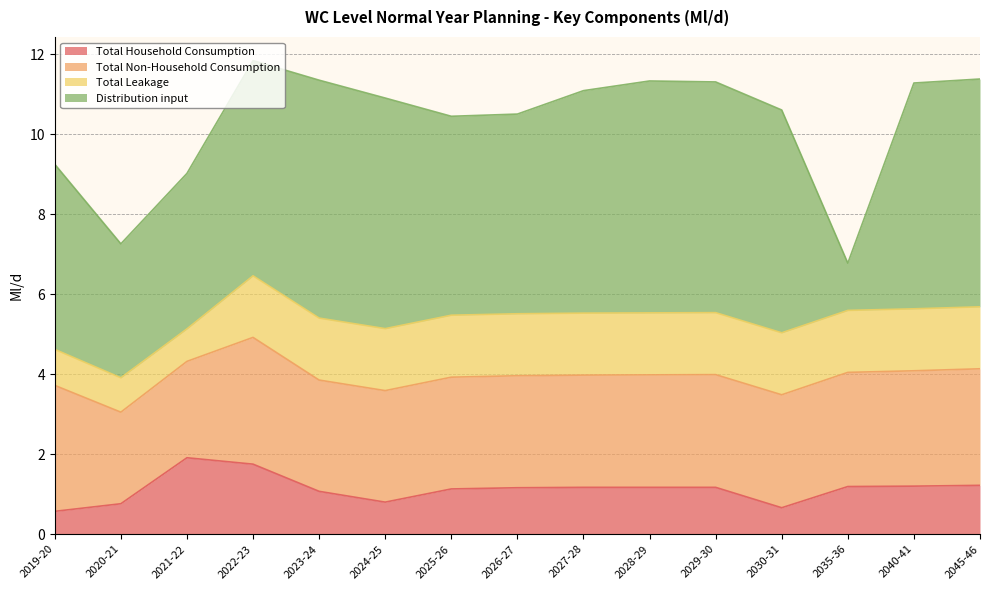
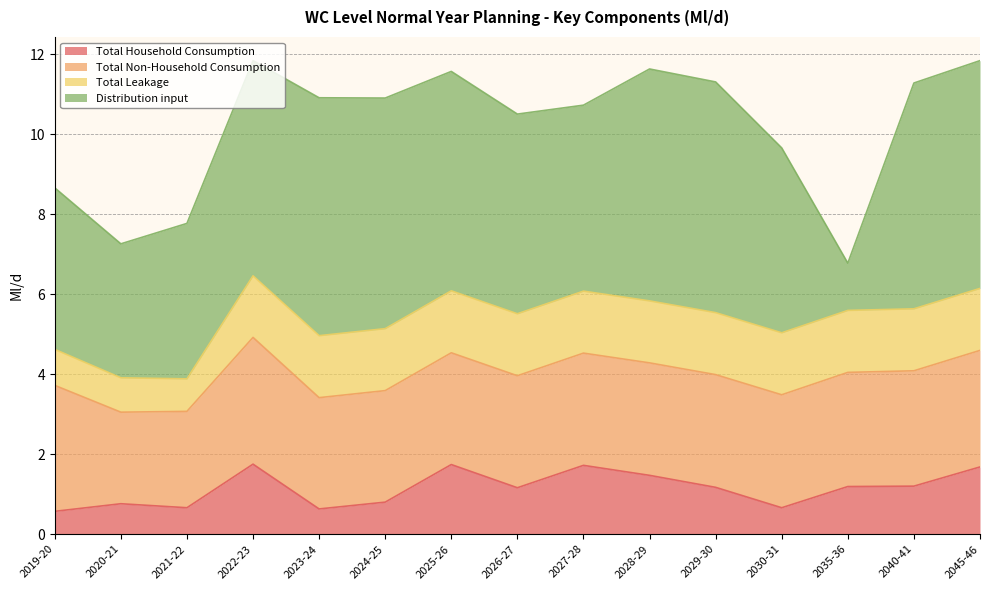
Distribution input, 2019-20: 4.6 -> 4.0
Total Household Consumption, 2021-22: 1.9 -> 0.7
Total Household Consumption, 2023-24: 1.1 -> 0.6
Total Household Consumption, 2025-26: 1.1 -> 1.7
Distribution input, 2025-26: 5.0 -> 5.5
Total Household Consumption, 2027-28: 1.2 -> 1.7
Distribution input, 2027-28: 5.6 -> 4.7
Total Household Consumption, 2028-29: 1.2 -> 1.5
Distribution input, 2030-31: 5.6 -> 4.6
Total Household Consumption, 2045-46: 1.2 -> 1.7
